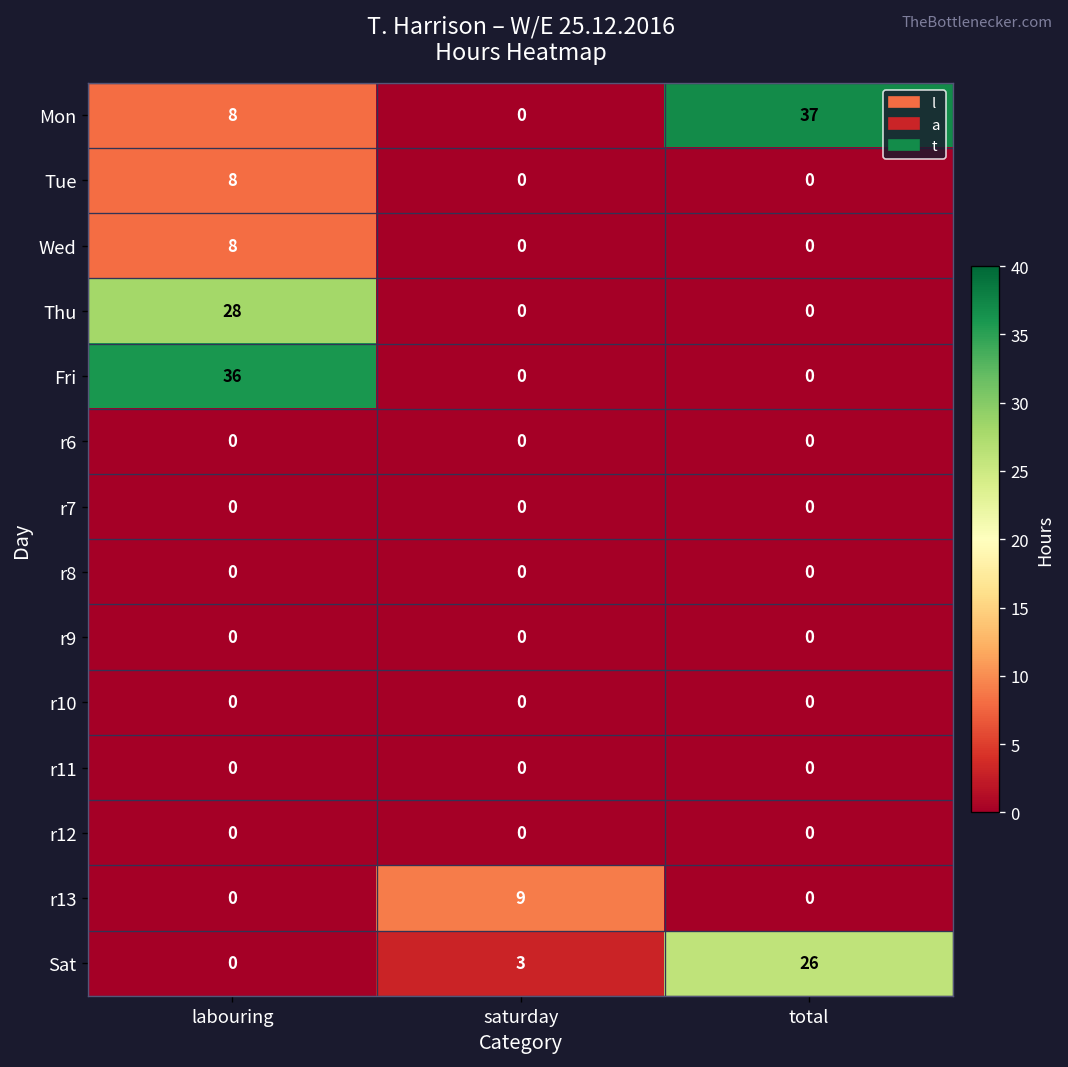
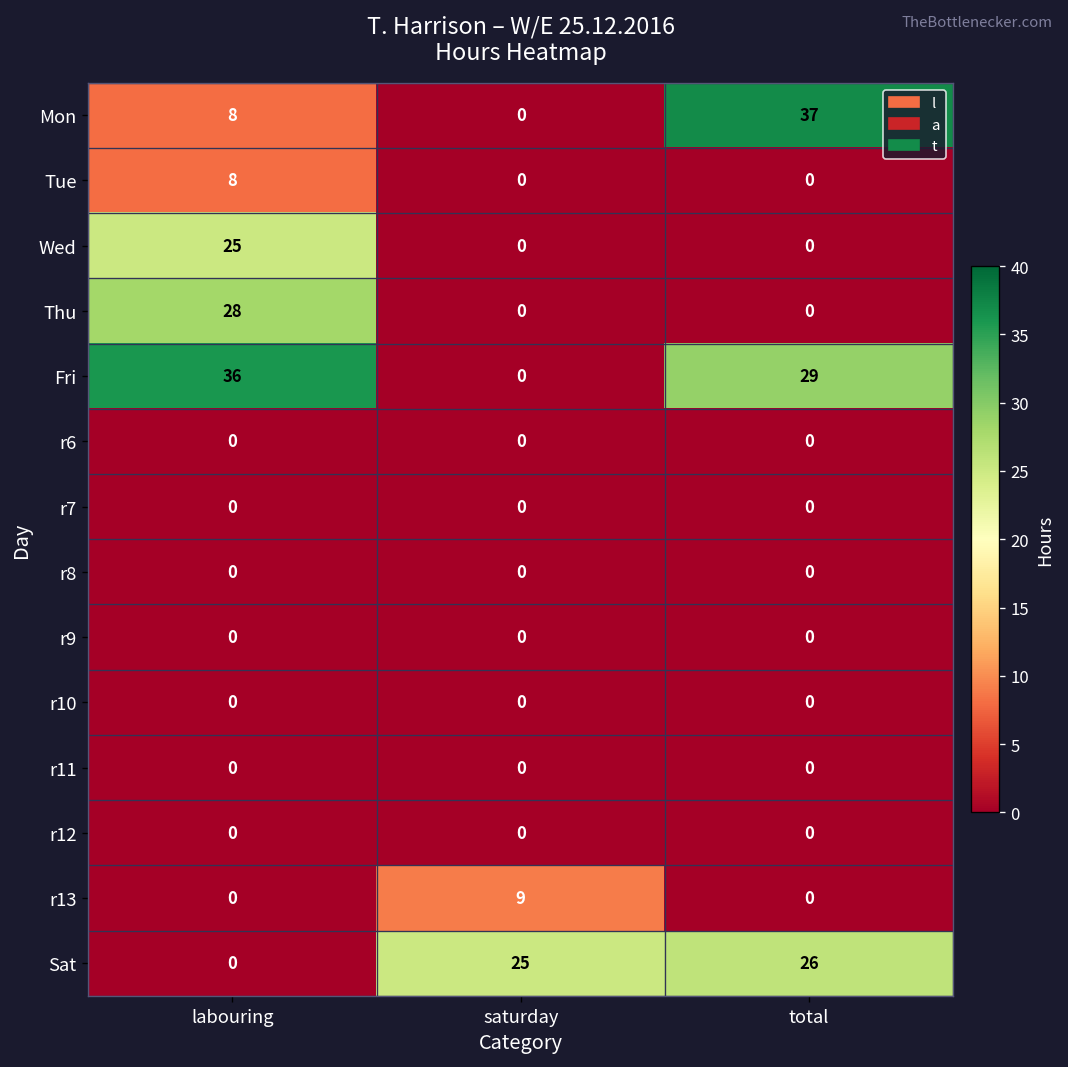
Wed, labouring: 8 -> 25
Fri, total: 0 -> 29
Sat, saturday: 3 -> 25
